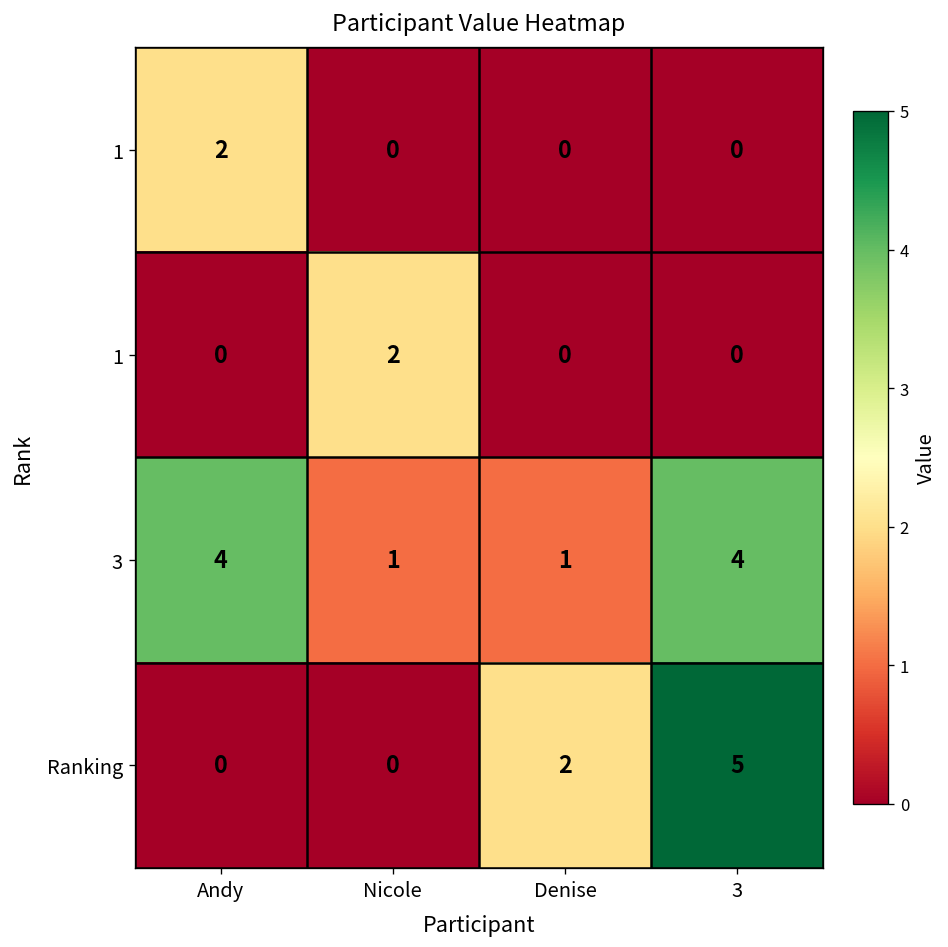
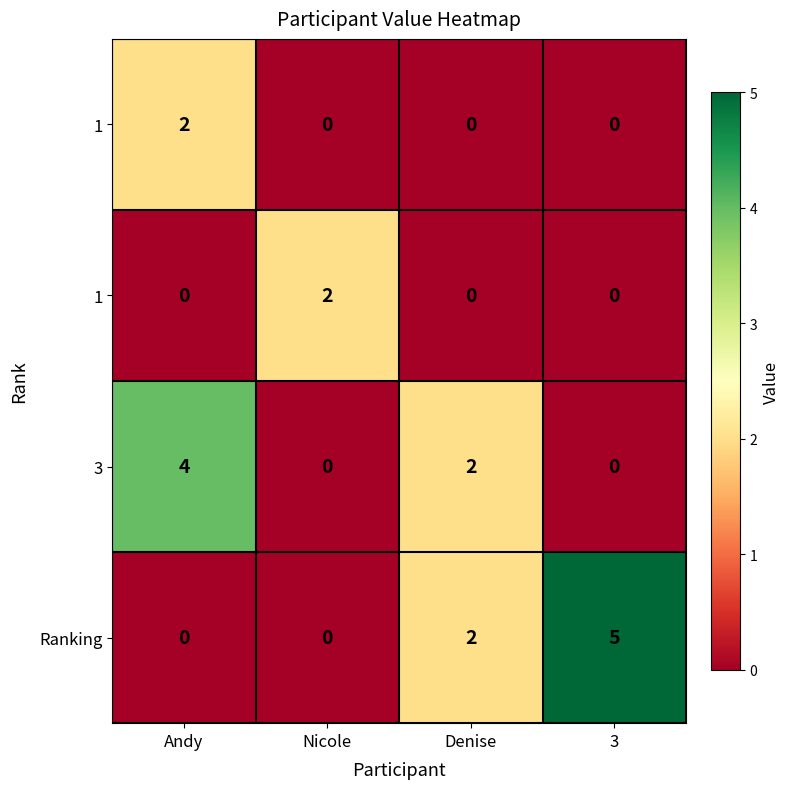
3, Nicole: 1 -> 0
3, Denise: 1 -> 2
3, 3: 4 -> 0
